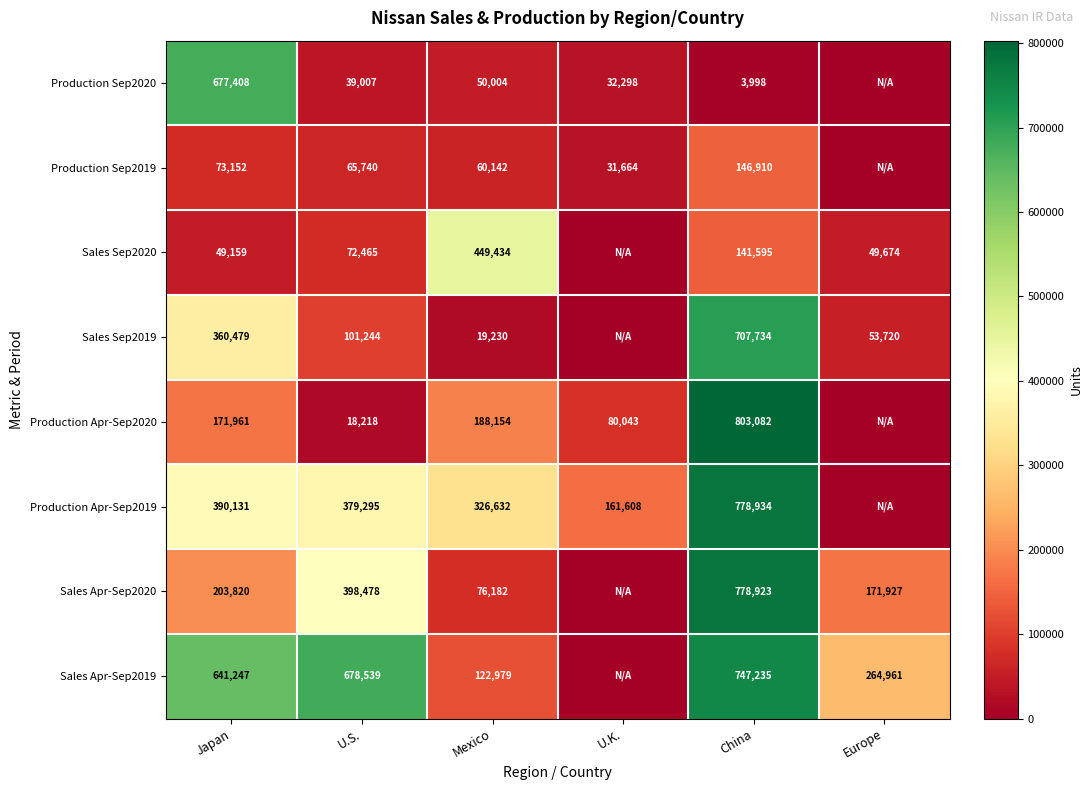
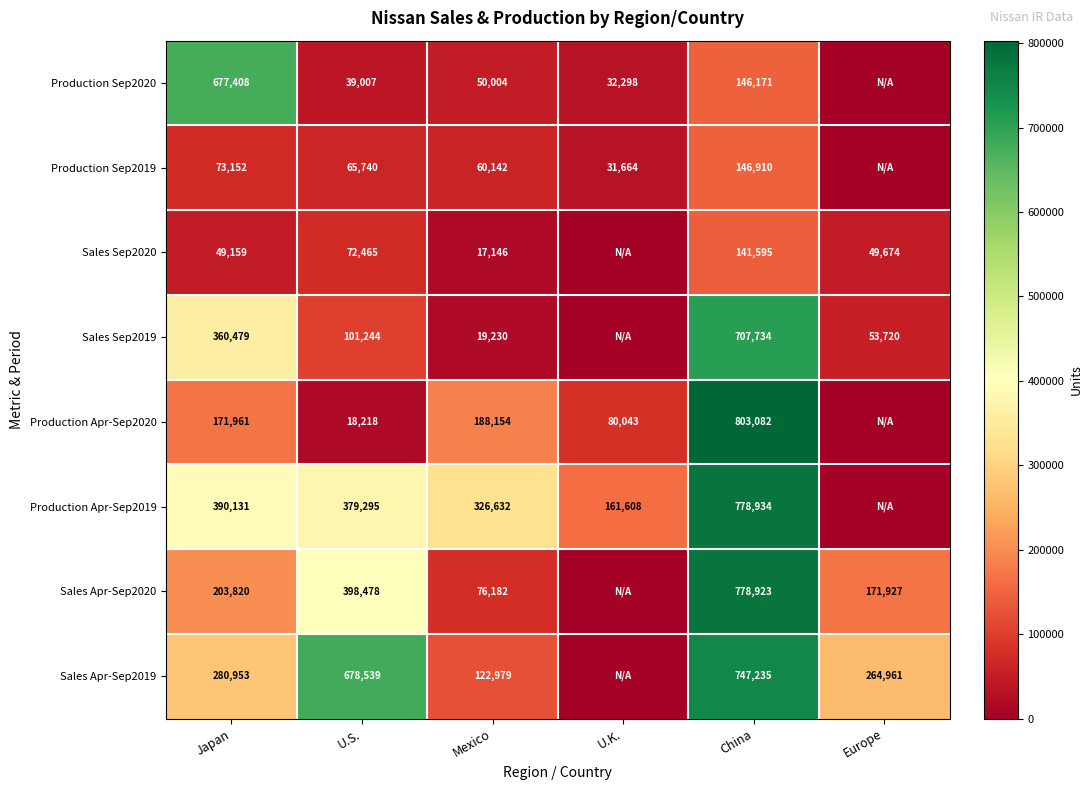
Production Sep2020, China: 3,998 -> 146,171
Sales Sep2020, Mexico: 449,434 -> 17,146
Sales Apr-Sep2019, Japan: 641,247 -> 280,953
